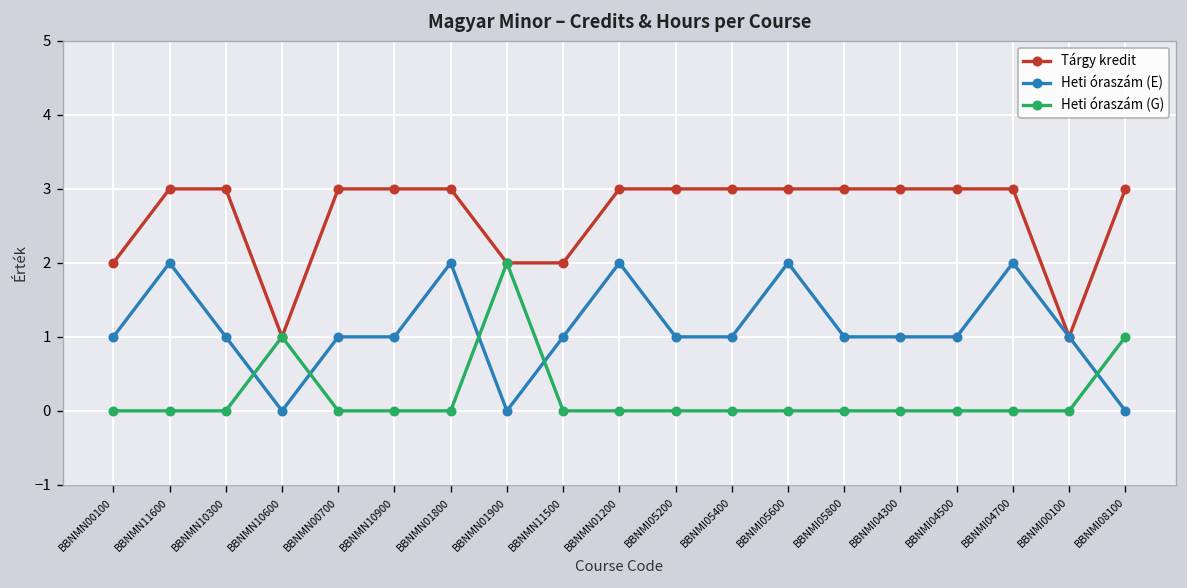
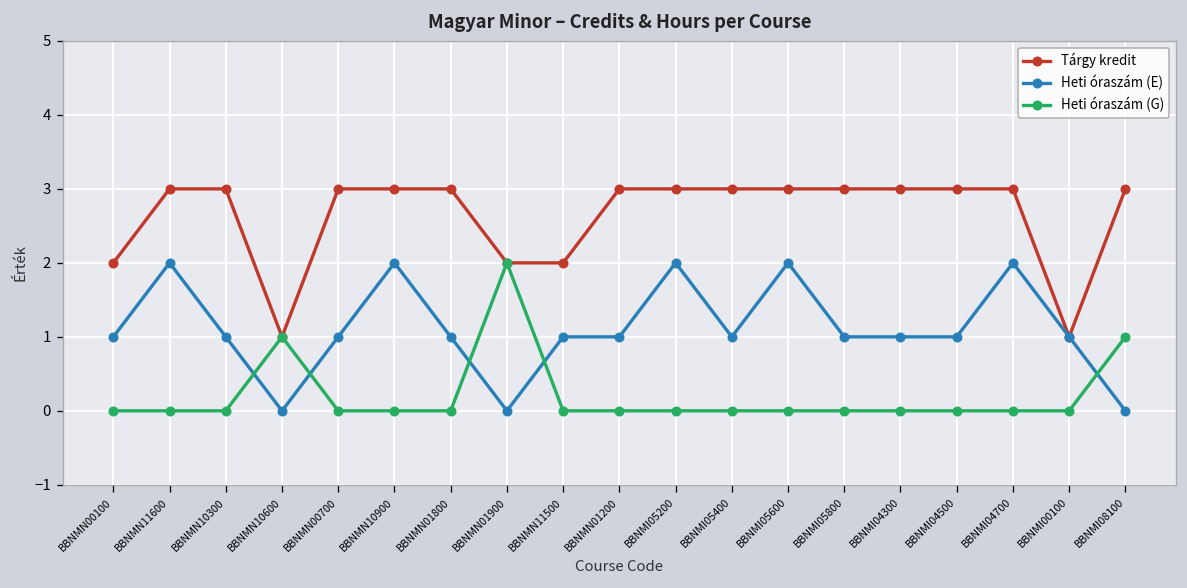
Heti óraszám (E), BBNMN10900: 1 -> 2
Heti óraszám (E), BBNMN01800: 2 -> 1
Heti óraszám (E), BBNMN01200: 2 -> 1
Heti óraszám (E), BBNMI05200: 1 -> 2
